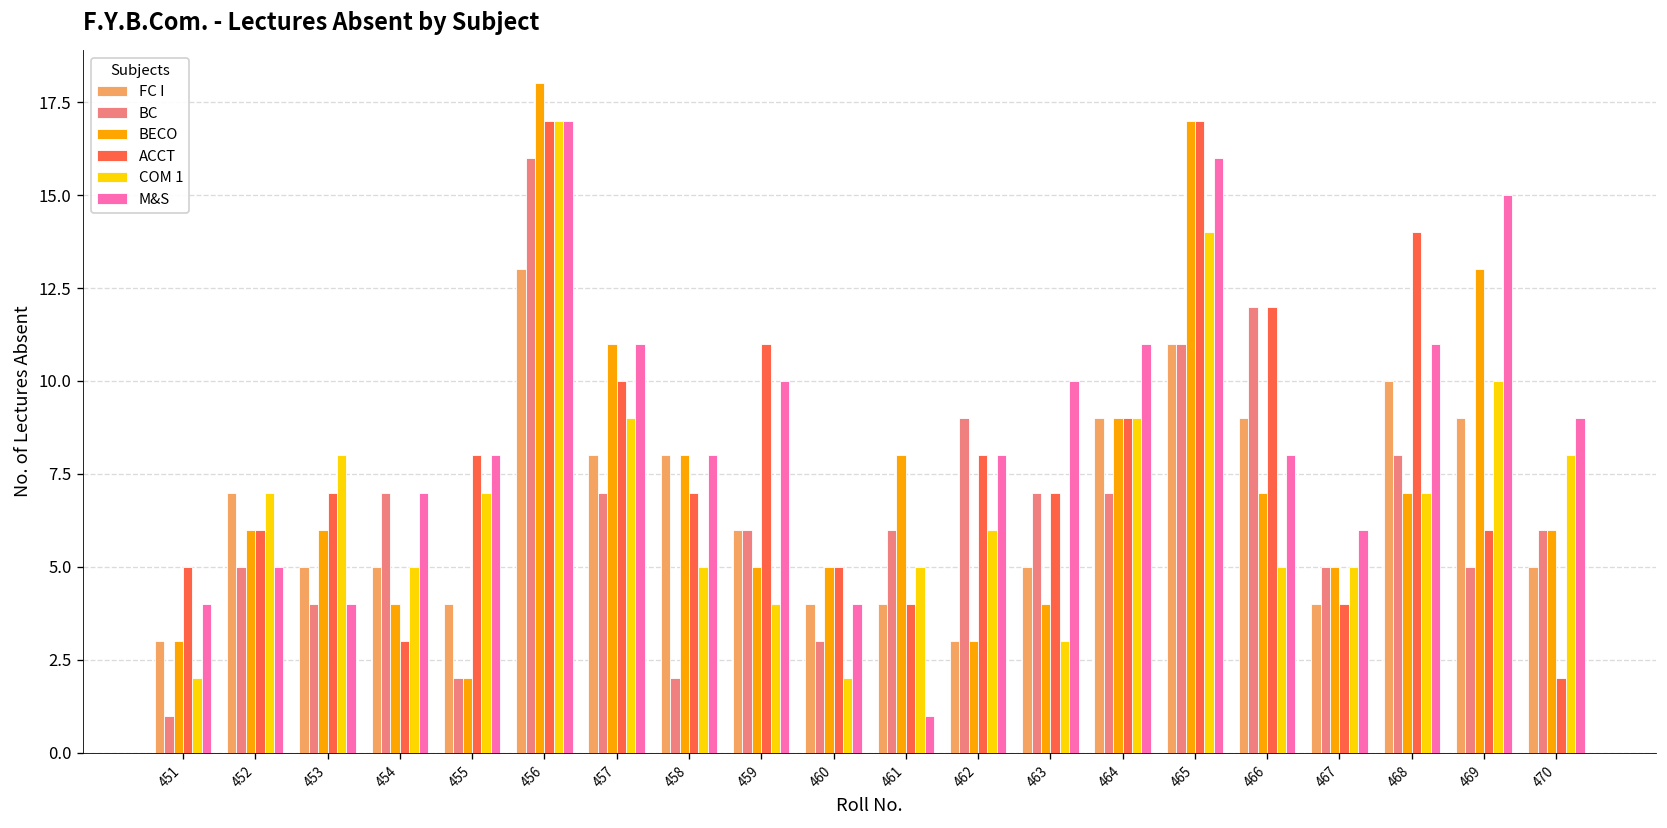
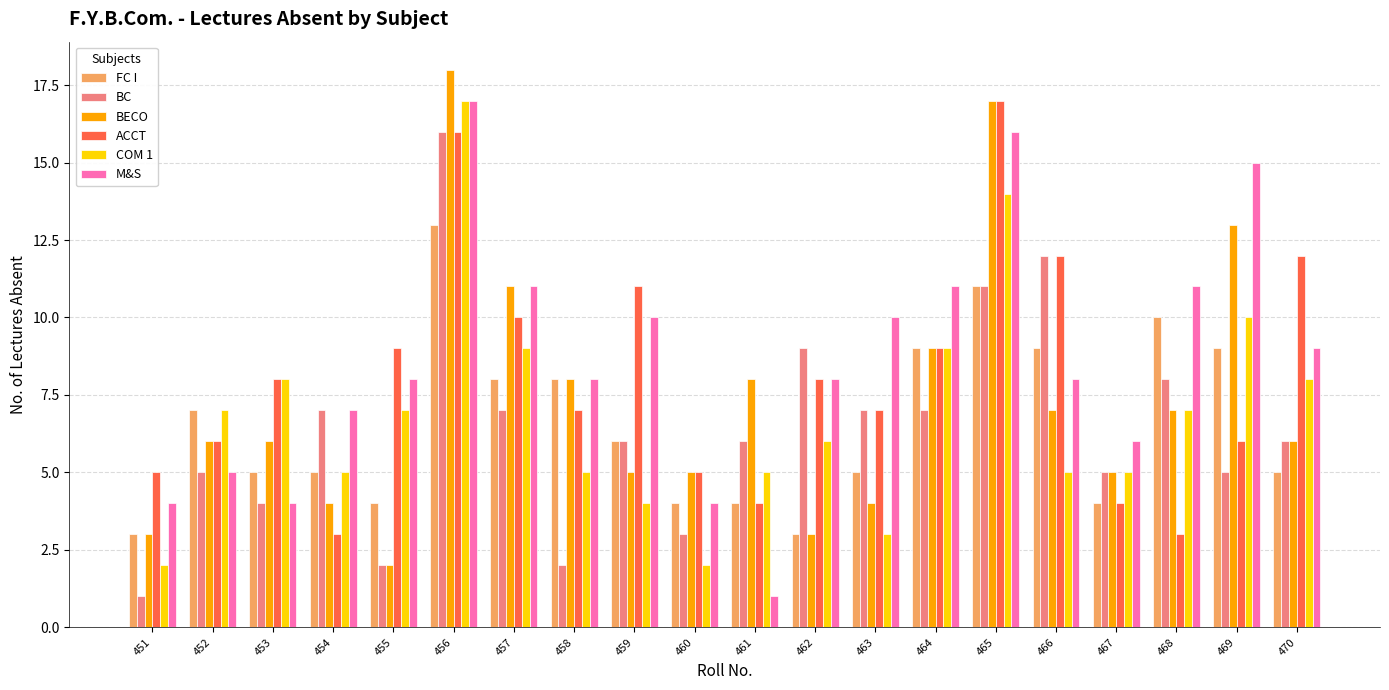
ACCT, 453: 7 -> 8
ACCT, 455: 8 -> 9
ACCT, 456: 17 -> 16
ACCT, 468: 14 -> 3
ACCT, 470: 2 -> 12
